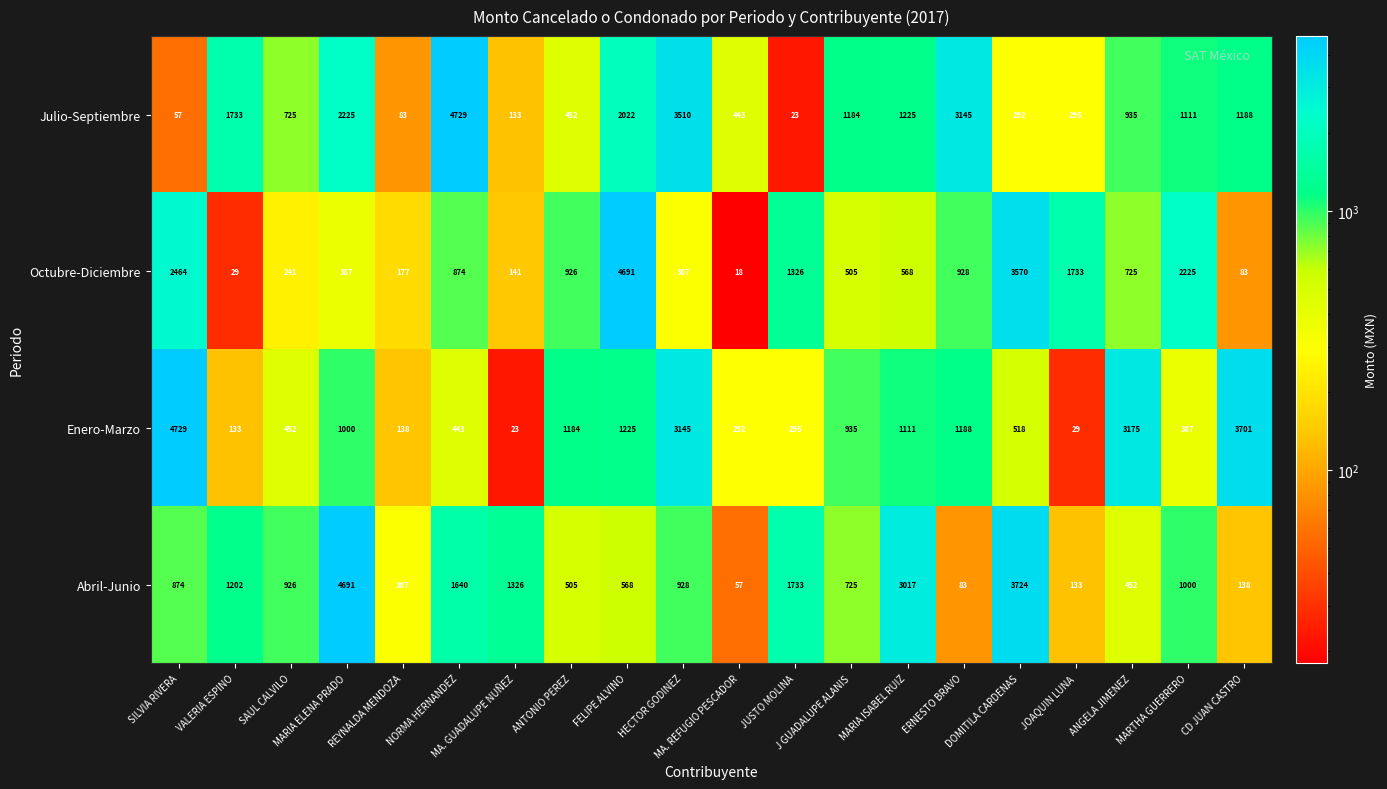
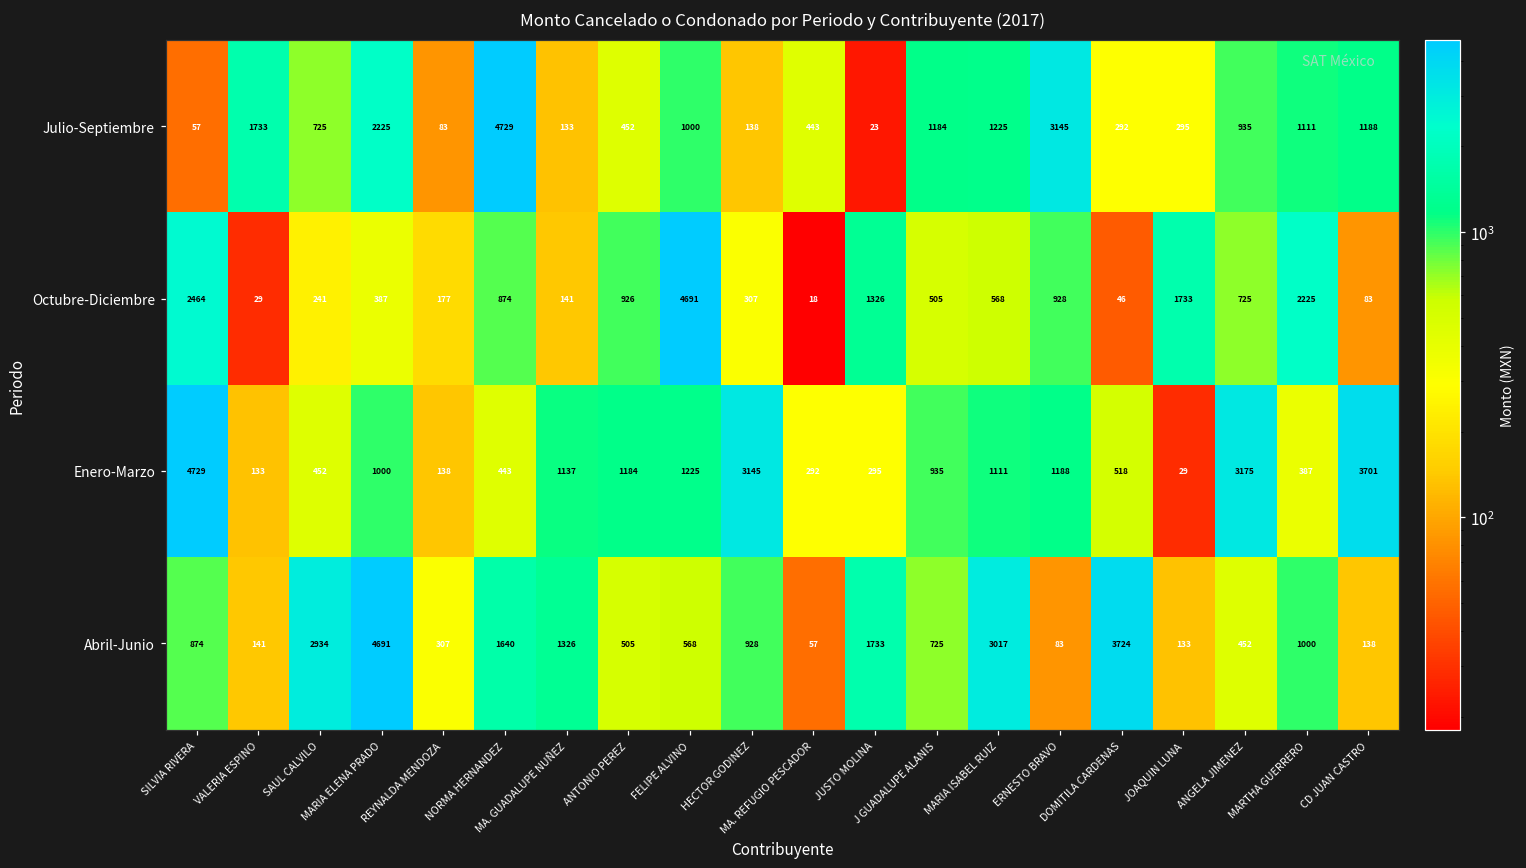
Julio-Septiembre, FELIPE ALVINO: 2022 -> 1000
Julio-Septiembre, HECTOR GODINEZ: 3510 -> 138
Octubre-Diciembre, DOMITILA CARDENAS: 3570 -> 46
Enero-Marzo, MA. GUADALUPE NUÑEZ: 23 -> 1137
Abril-Junio, VALERIA ESPINO: 1202 -> 141
Abril-Junio, SAUL CALVILO: 926 -> 2934
